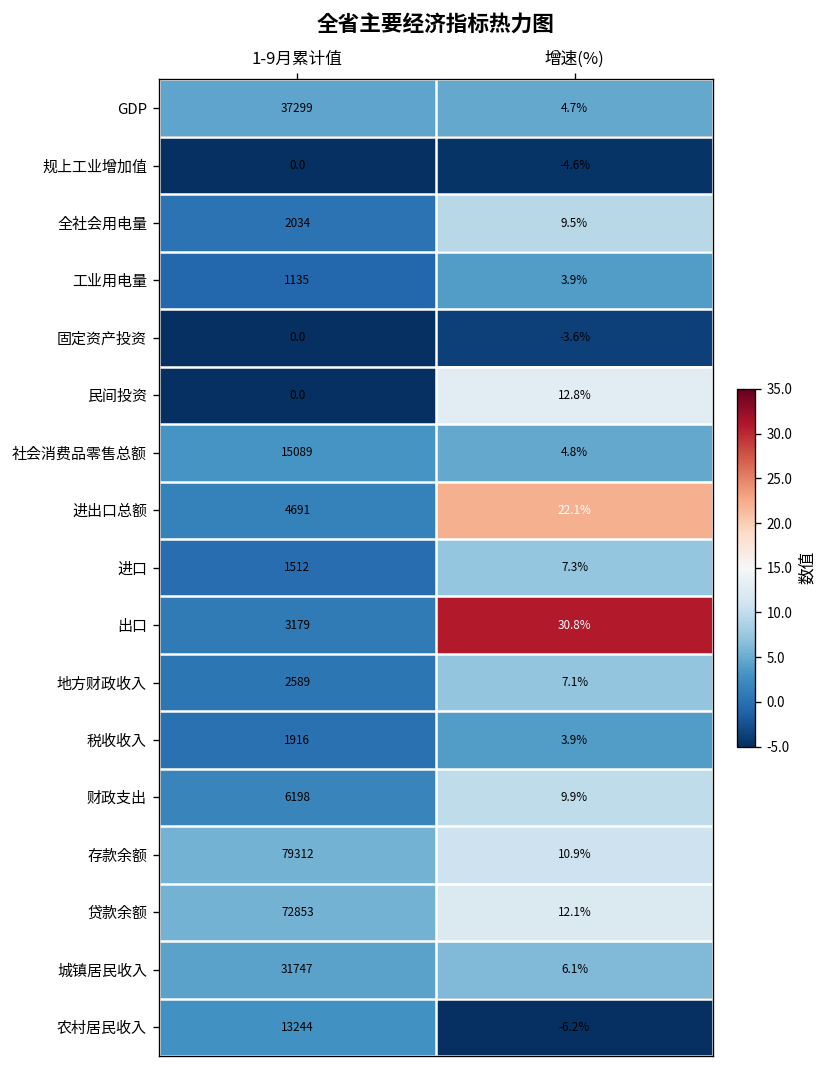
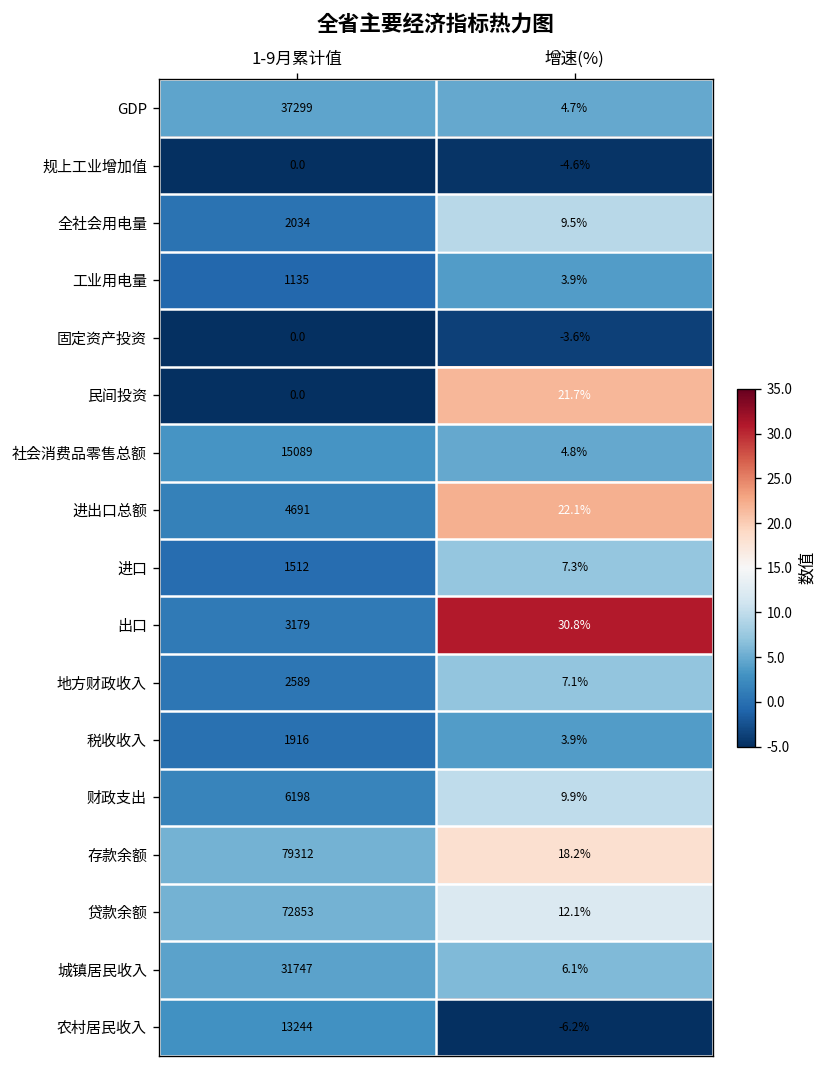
民间投资, 增速(%): 12.8% -> 21.7%
存款余额, 增速(%): 10.9% -> 18.2%
